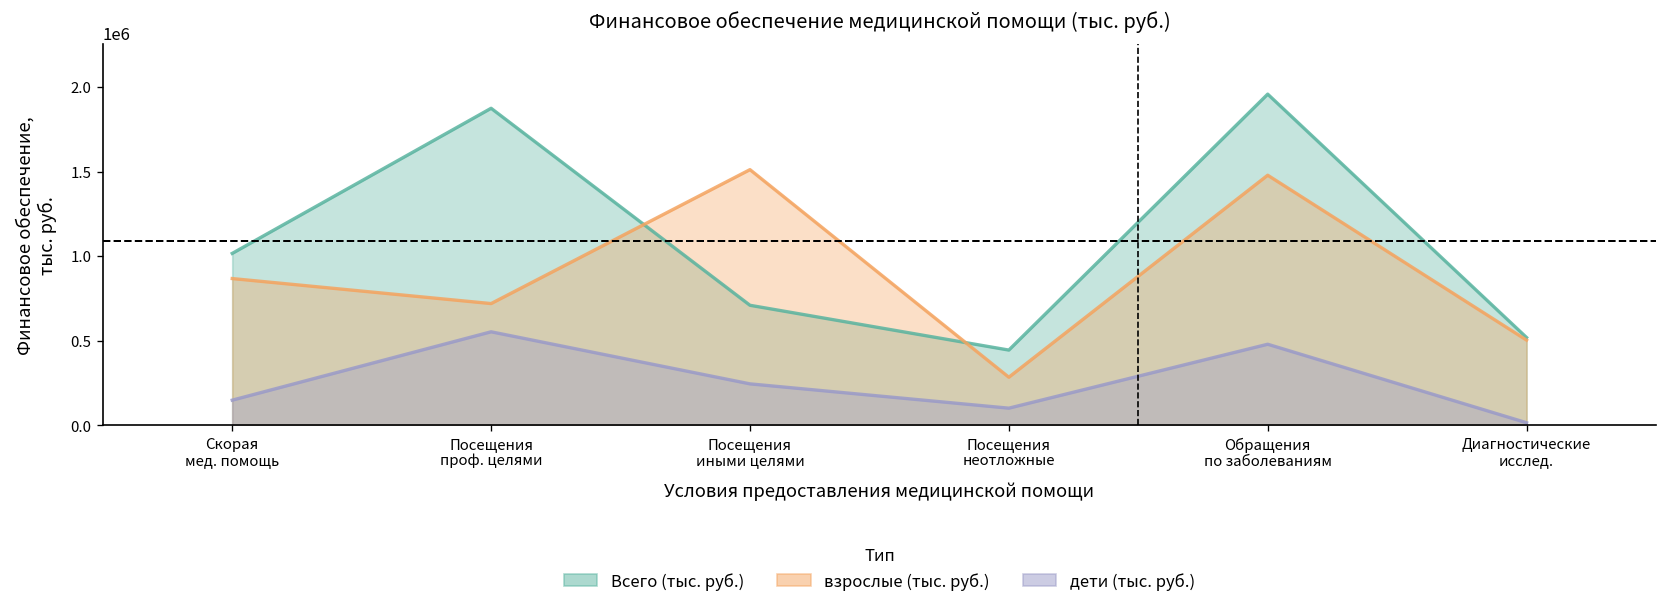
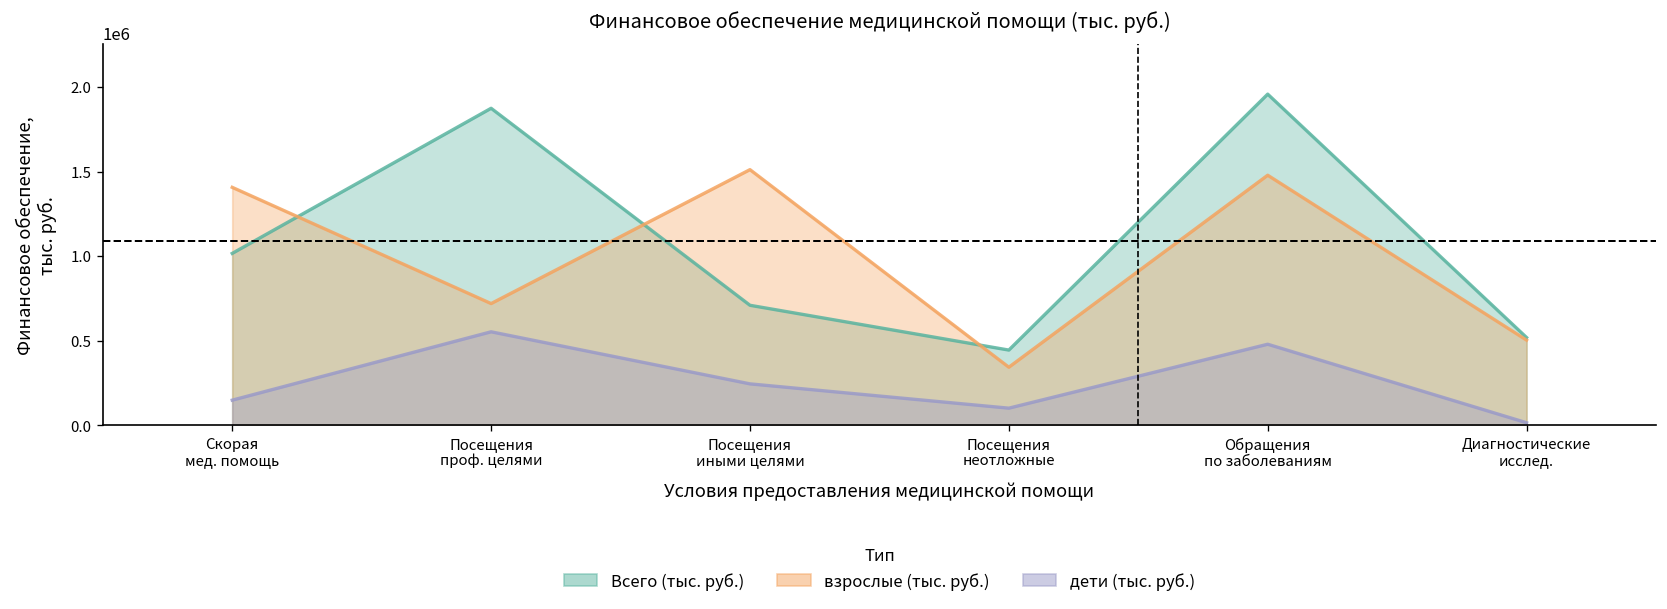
взрослые (тыс. руб.), Скорая мед. помощь: 870000 -> 1410000
взрослые (тыс. руб.), Посещения неотложные: 280000 -> 340000
